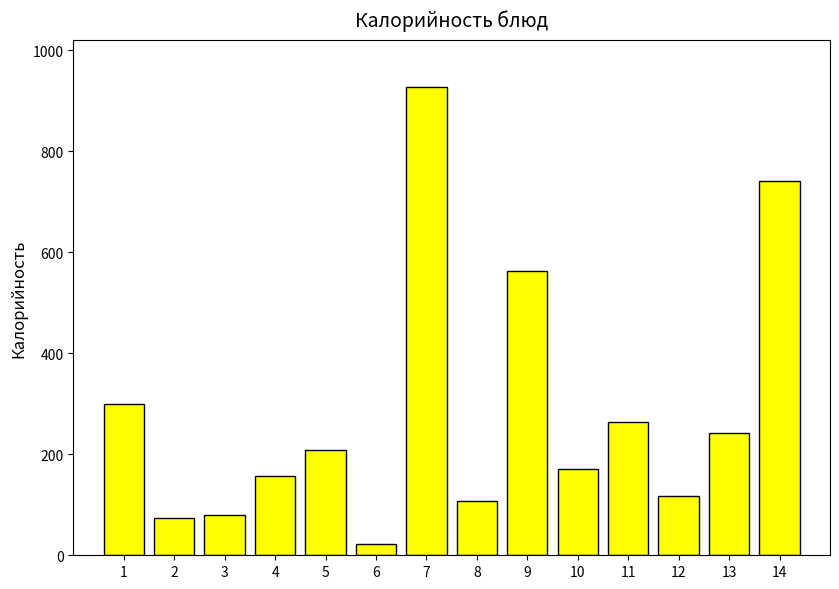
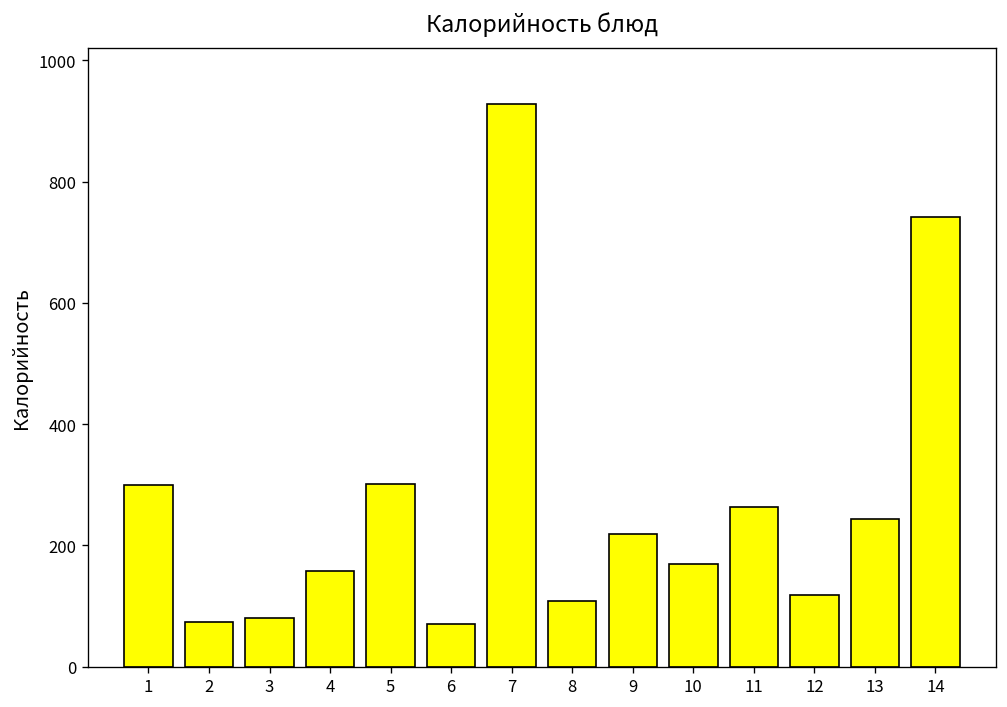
5: 210 -> 300
6: 20 -> 70
9: 560 -> 220
